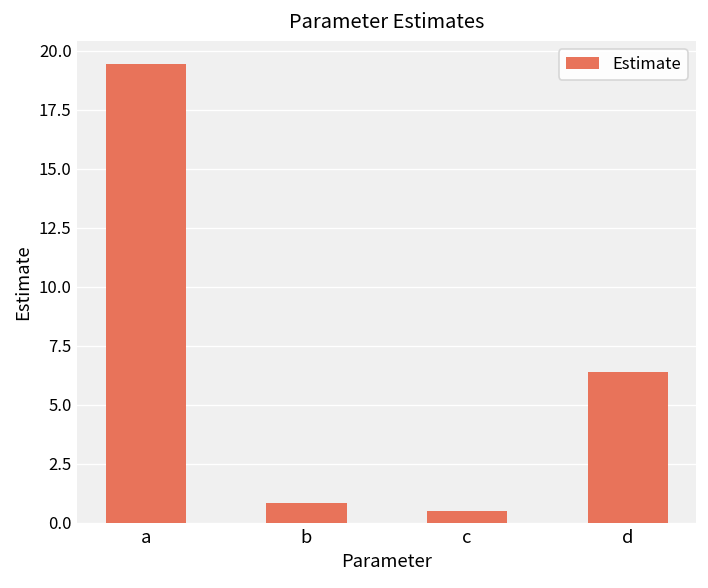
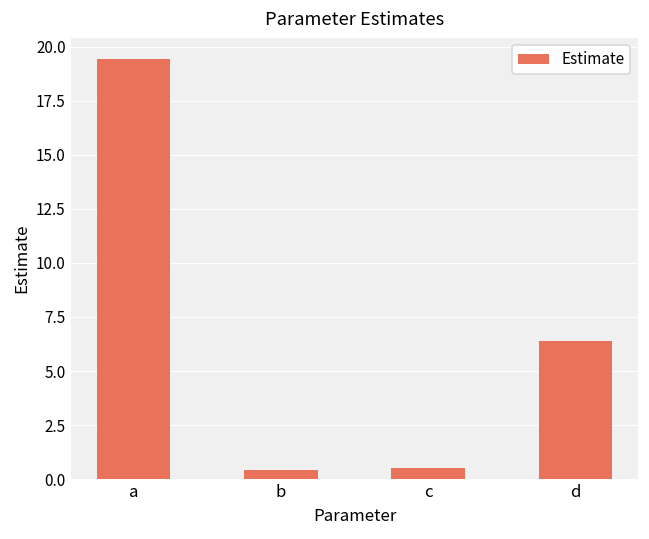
b: 0.8 -> 0.4
